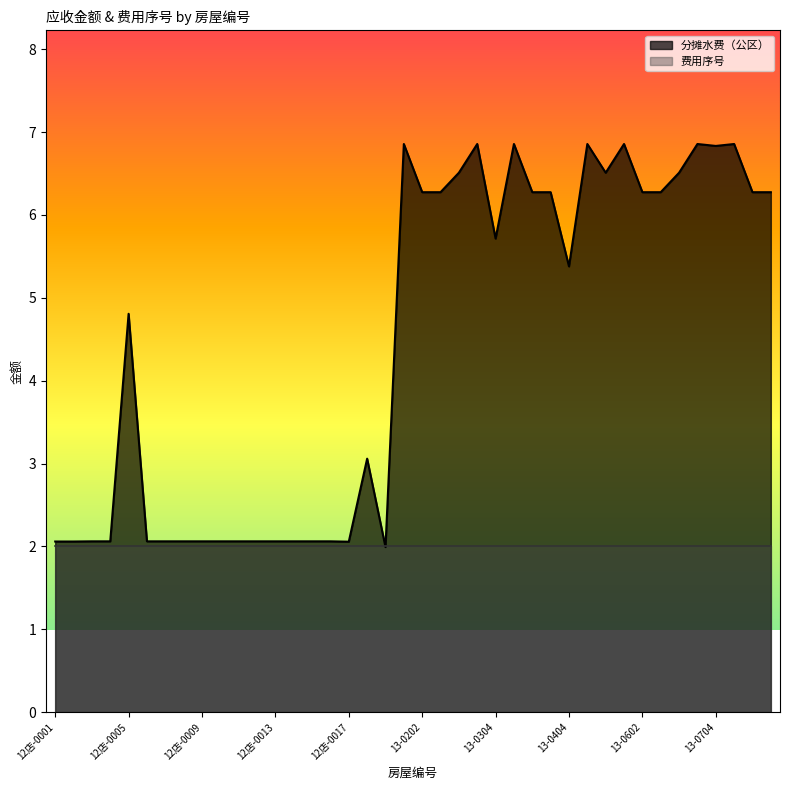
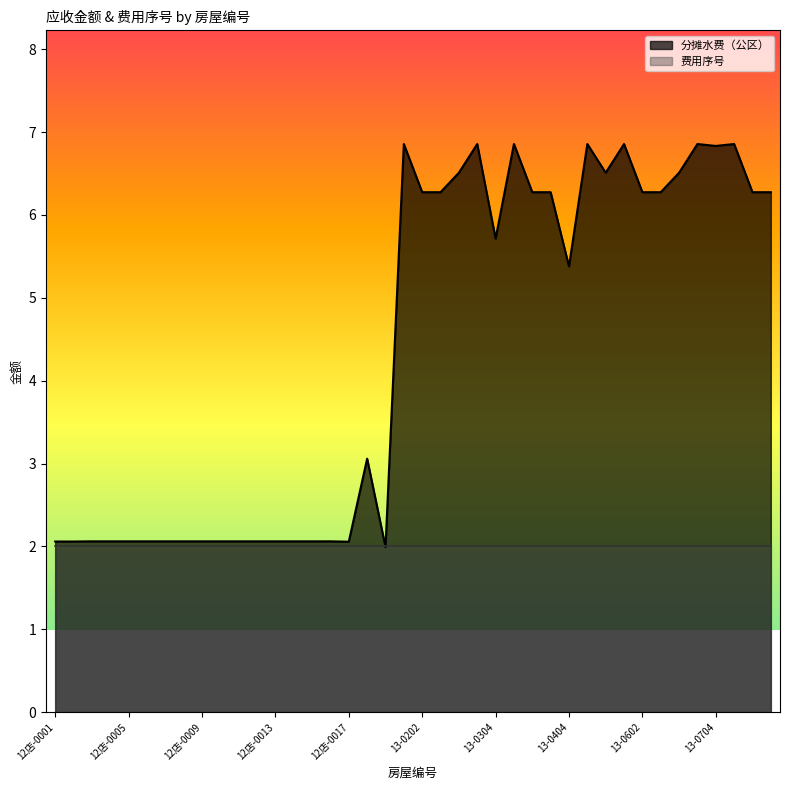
分摊水费（公区）, 12店-0005: 4.8 -> 2.1
